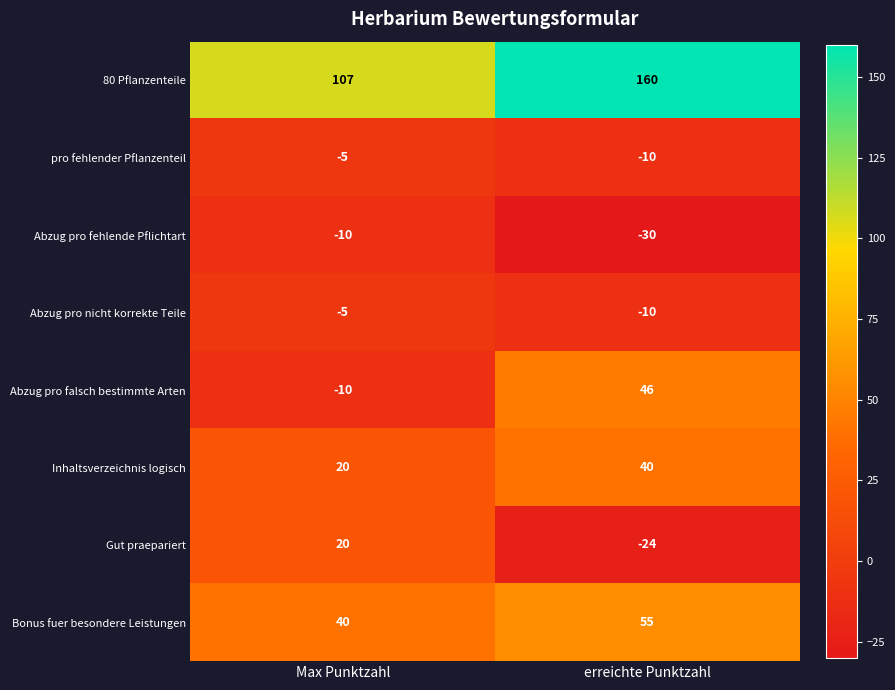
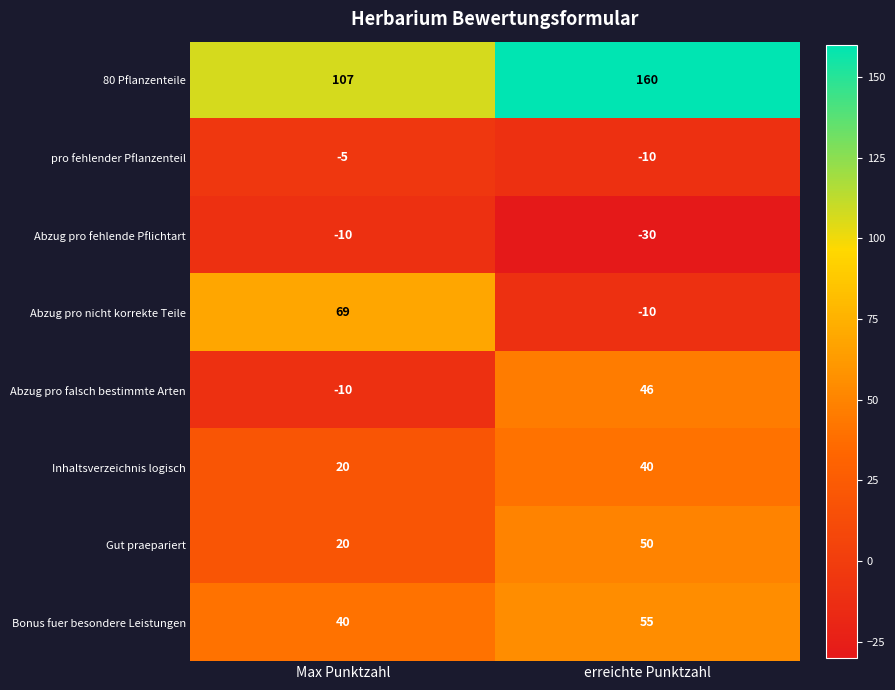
Abzug pro nicht korrekte Teile, Max Punktzahl: -5 -> 69
Gut praepariert, erreichte Punktzahl: -24 -> 50
